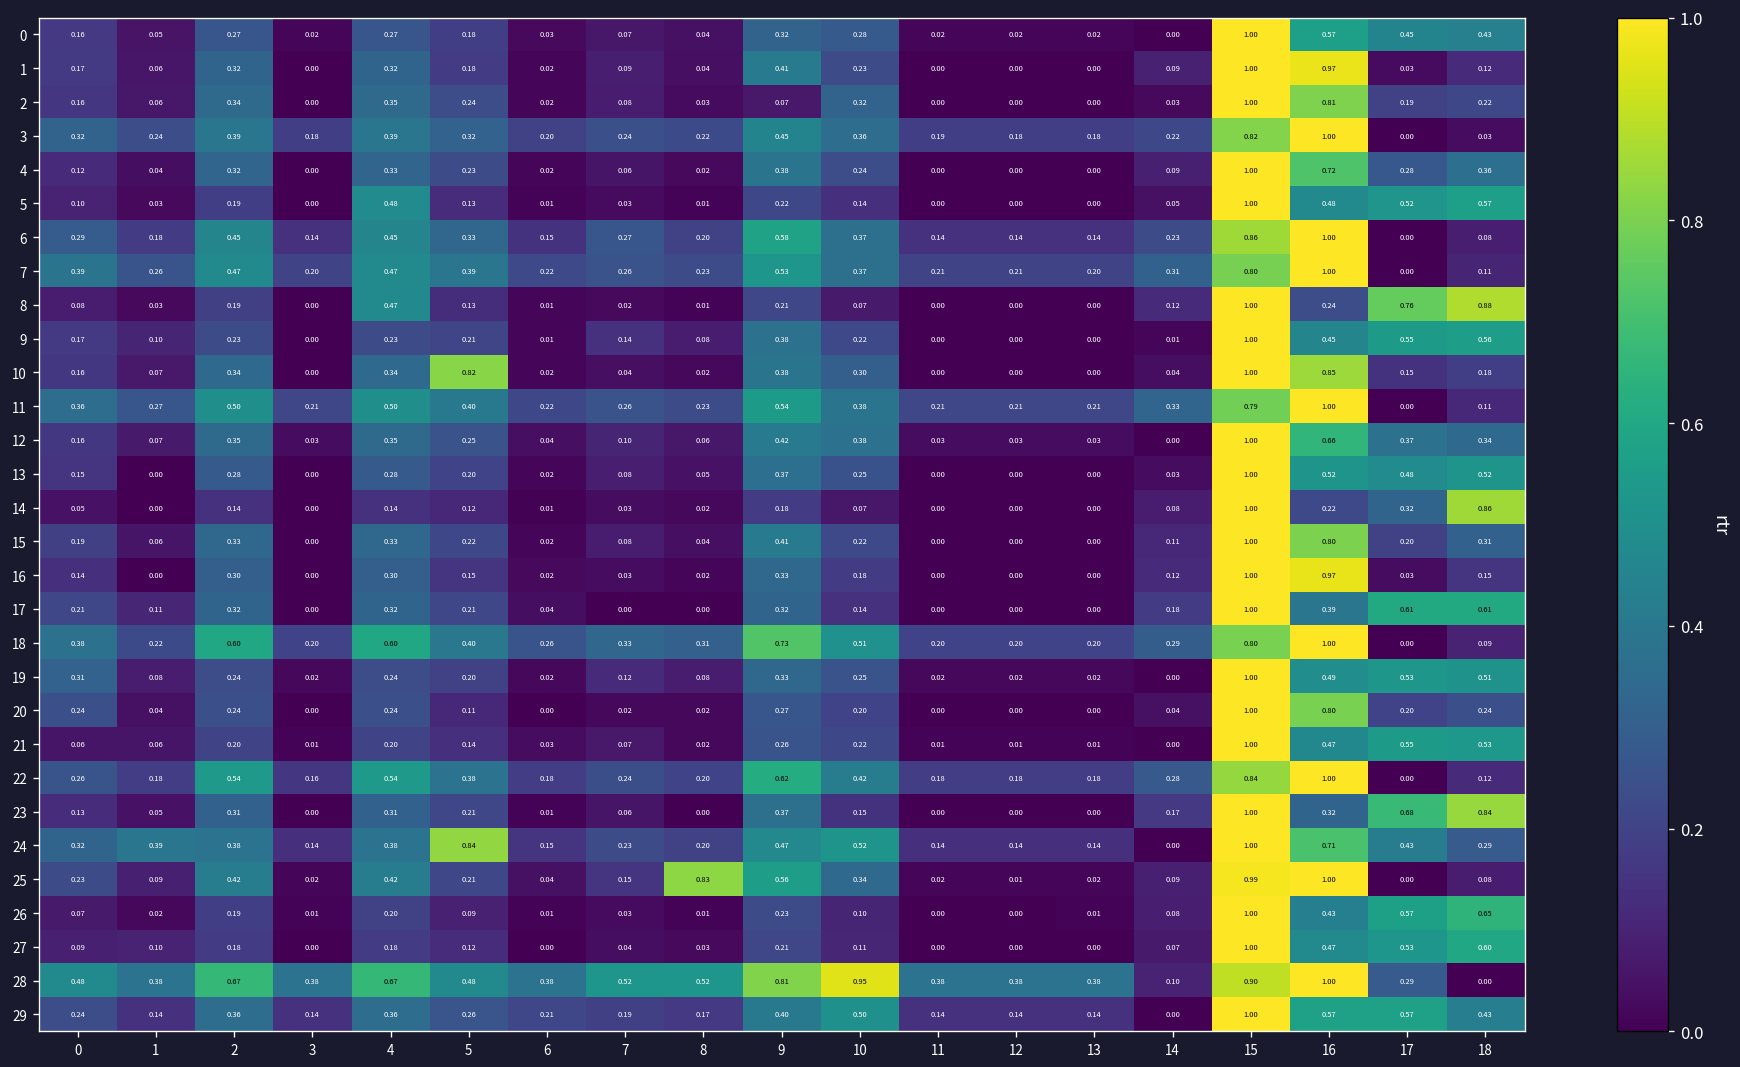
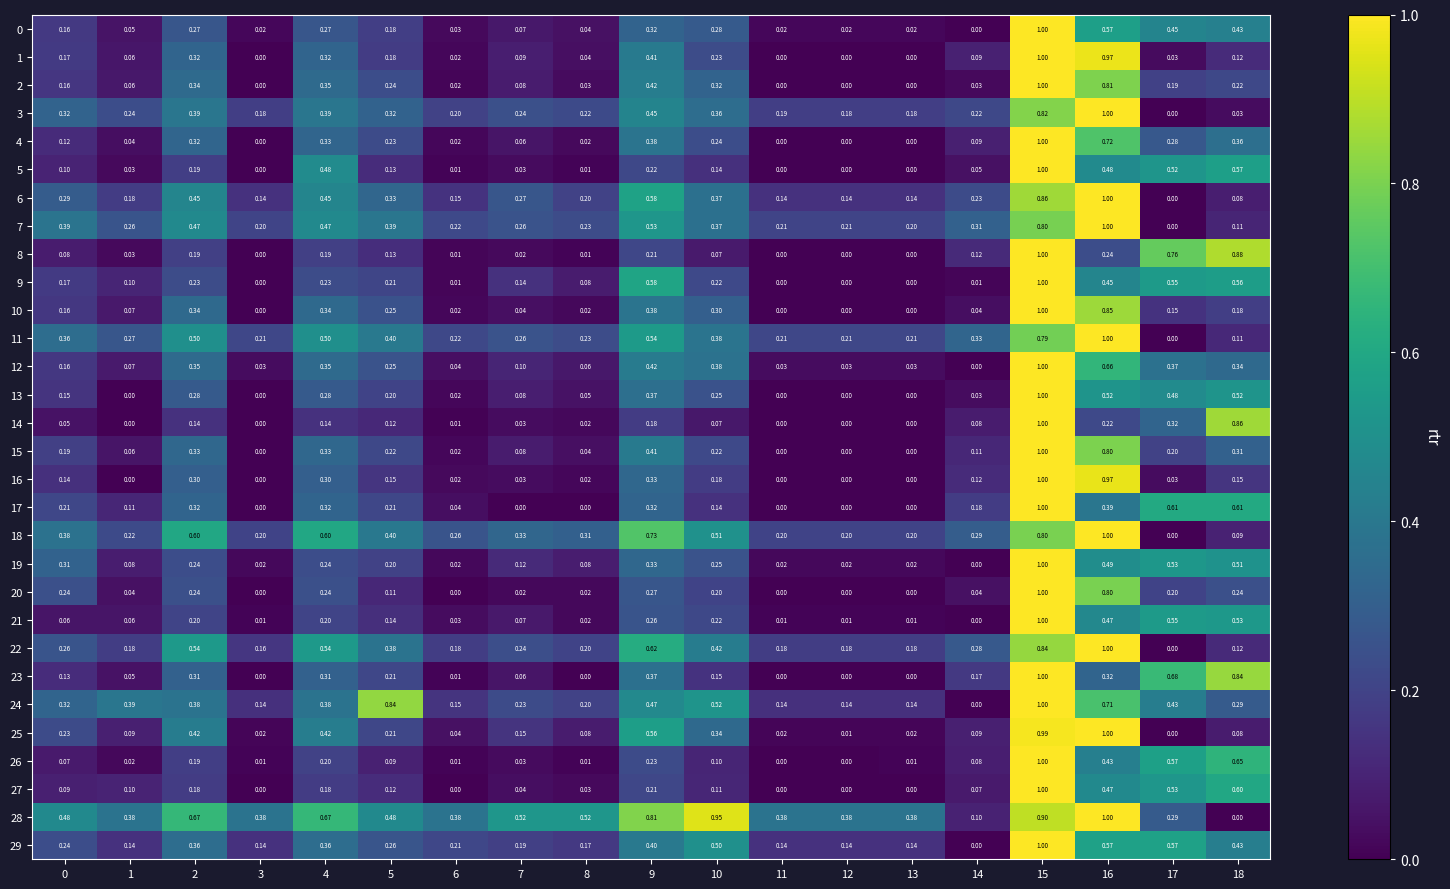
2, 9: 0.07 -> 0.42
8, 4: 0.47 -> 0.19
9, 9: 0.38 -> 0.58
10, 5: 0.82 -> 0.25
25, 8: 0.83 -> 0.08
